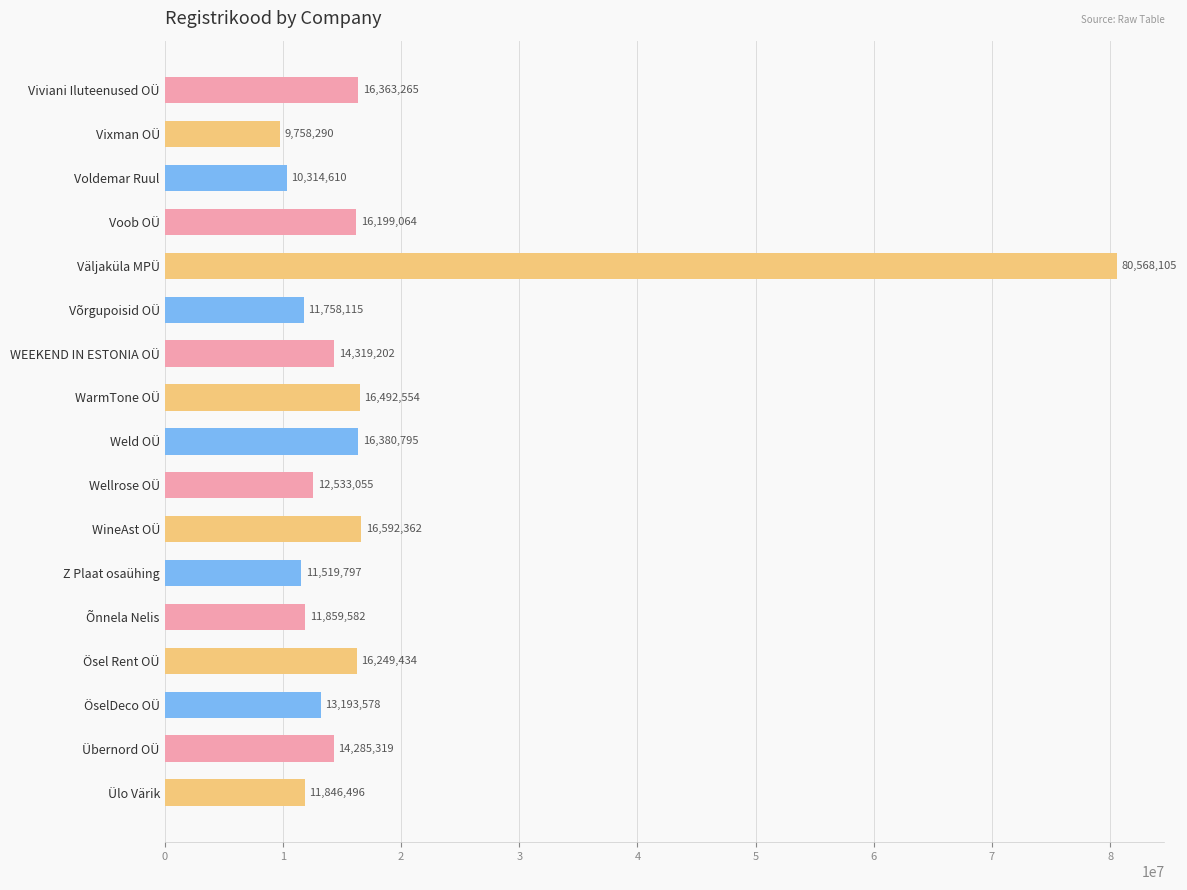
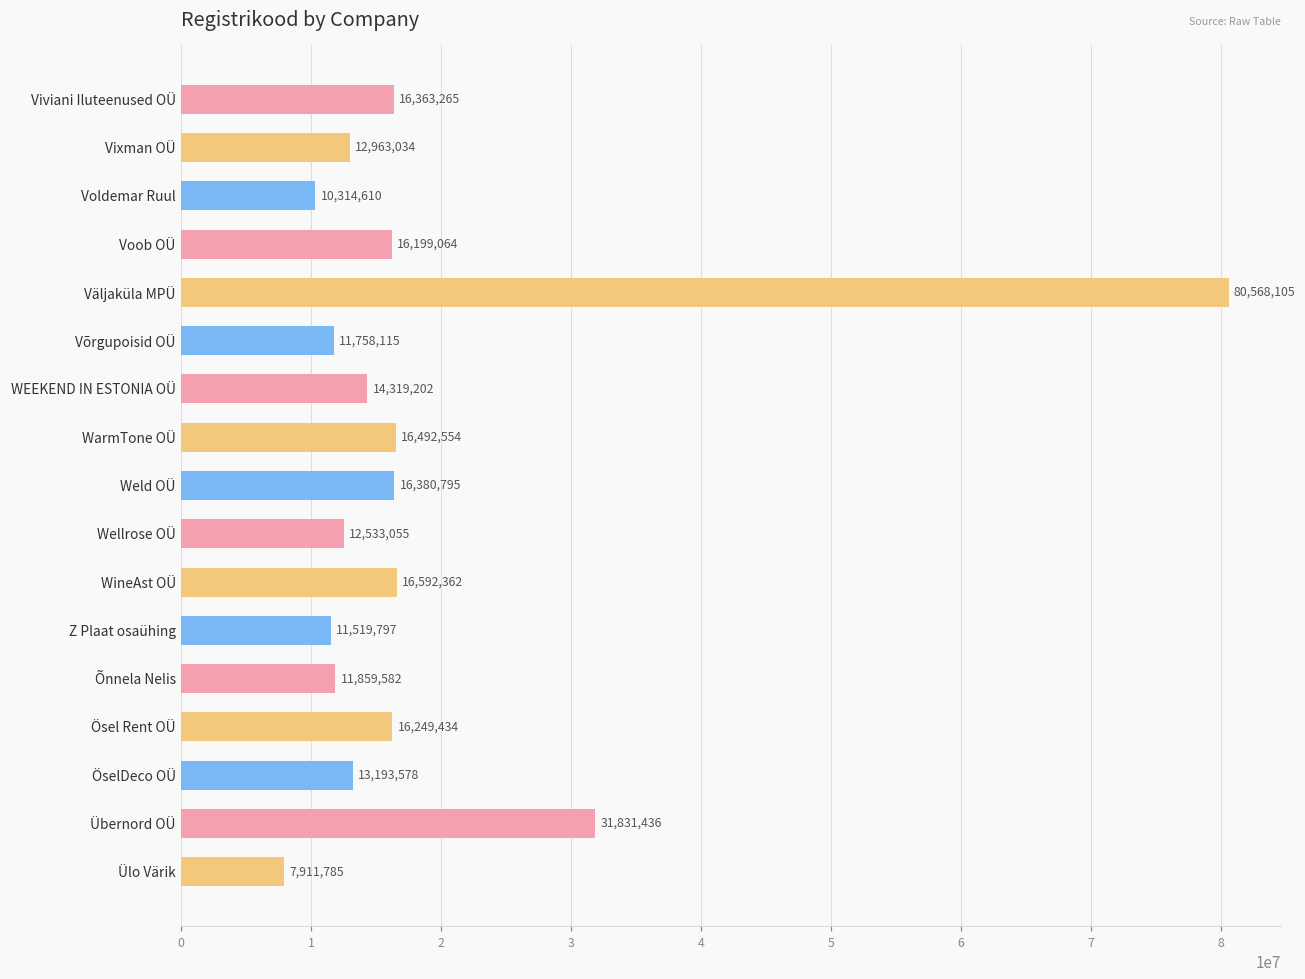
Vixman OÜ: 9,758,290 -> 12,963,034
Übernord OÜ: 14,285,319 -> 31,831,436
Ülo Värik: 11,846,496 -> 7,911,785
